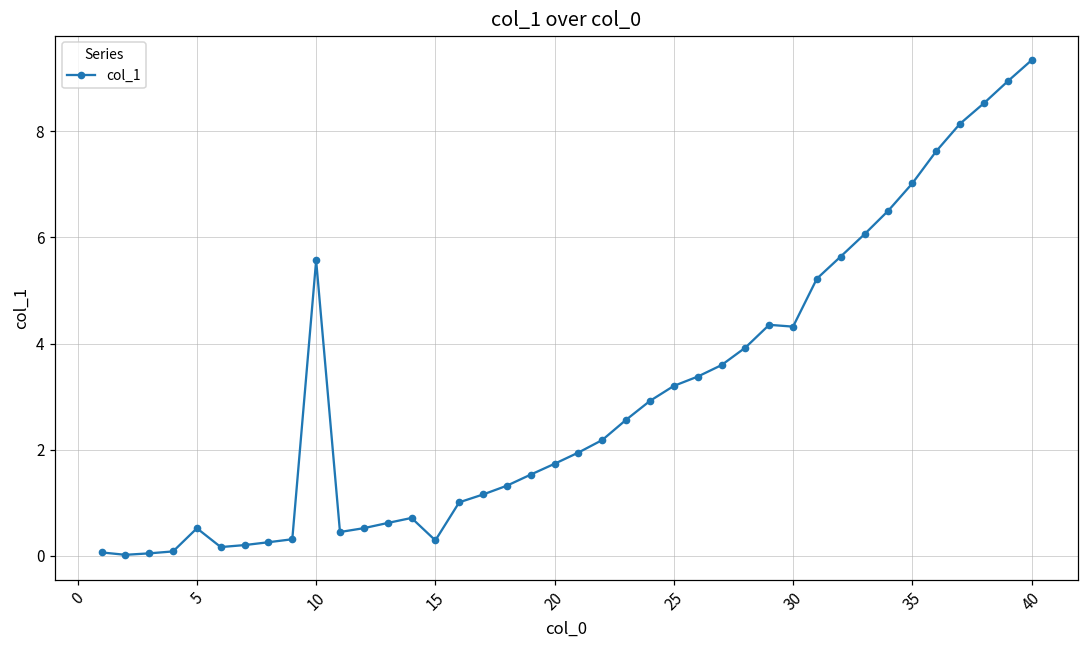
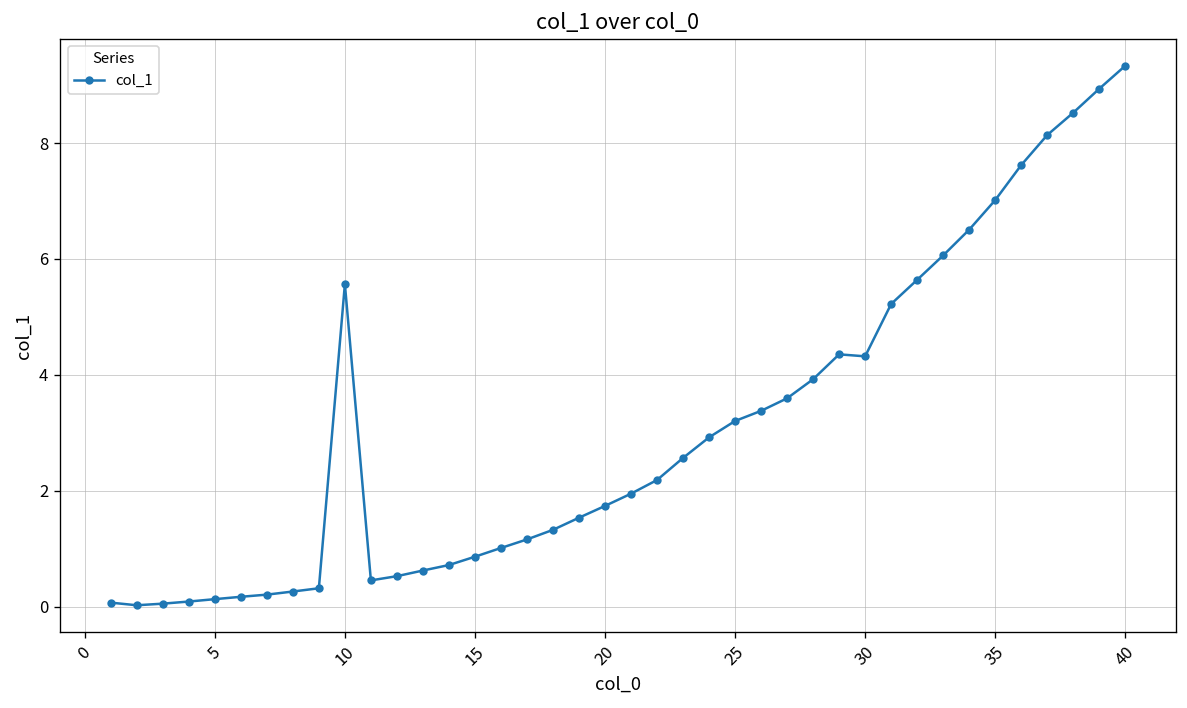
5: 0.5 -> 0.1
15: 0.3 -> 0.9
